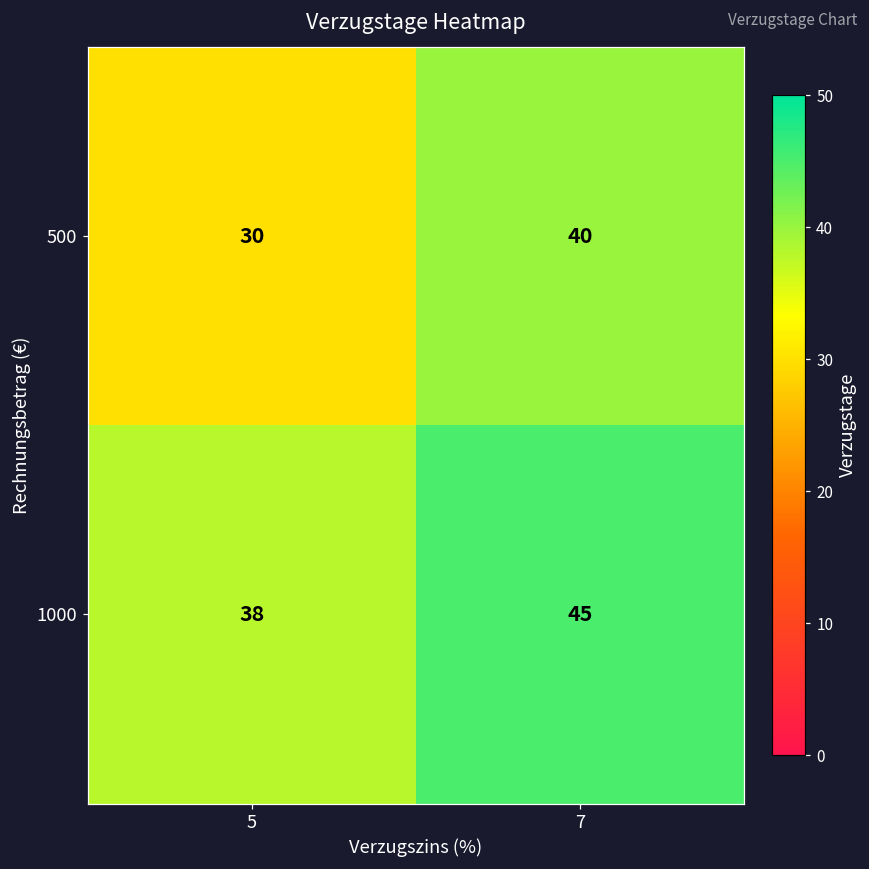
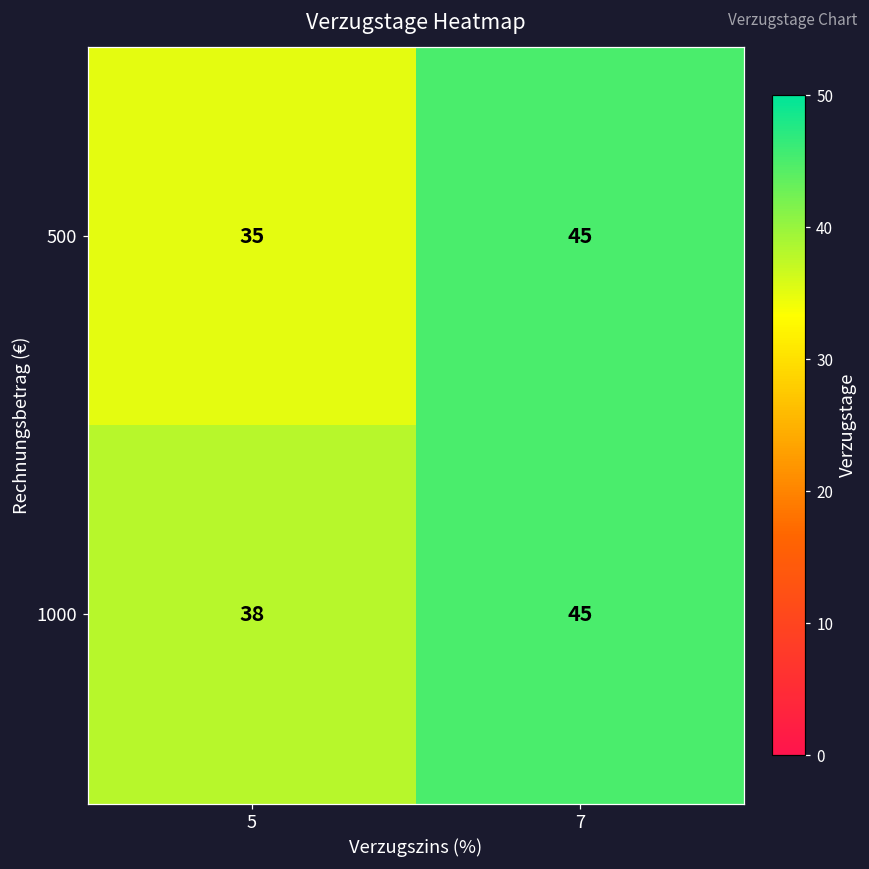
500, 5: 30 -> 35
500, 7: 40 -> 45
